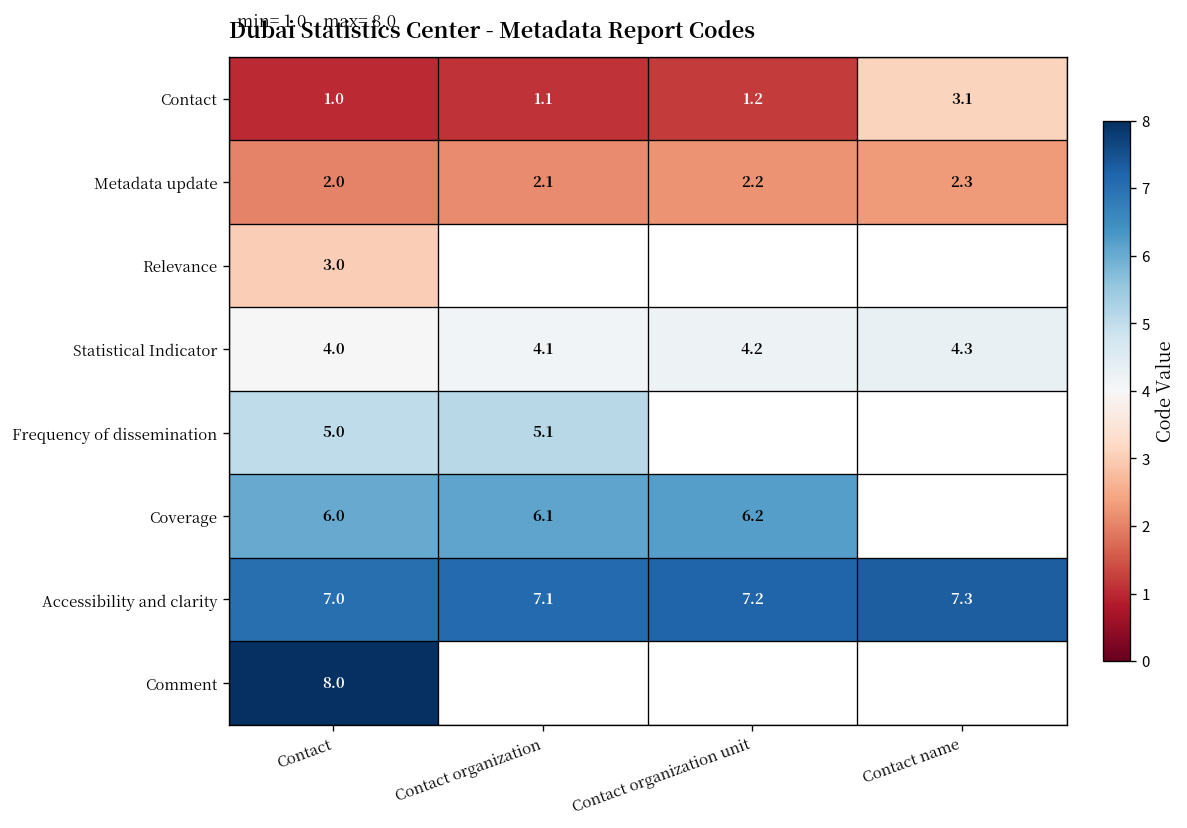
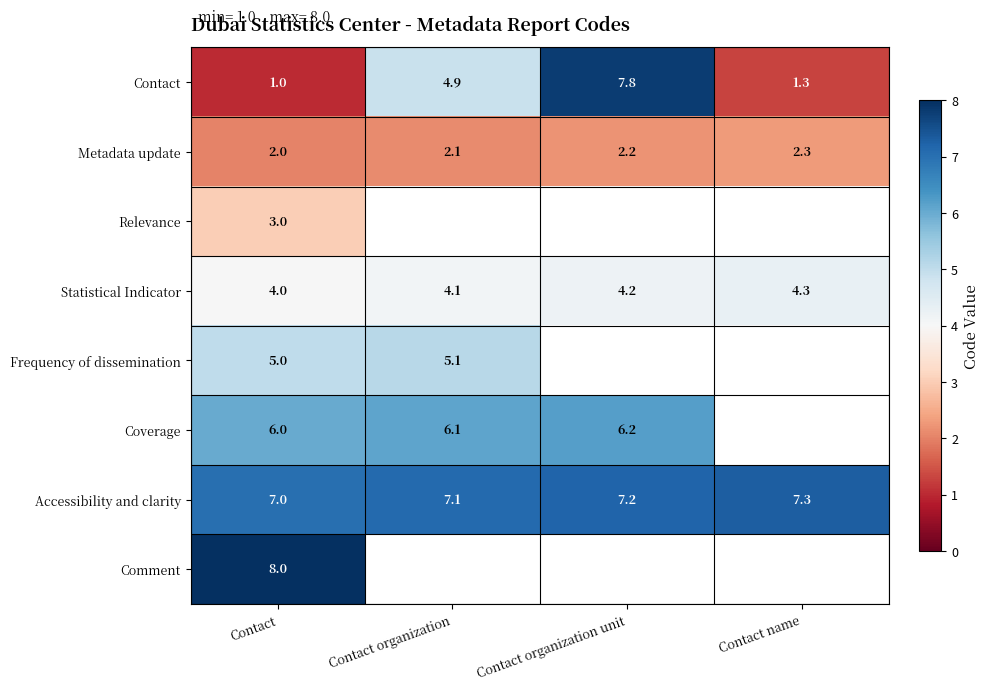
Contact, Contact organization: 1.1 -> 4.9
Contact, Contact organization unit: 1.2 -> 7.8
Contact, Contact name: 3.1 -> 1.3
